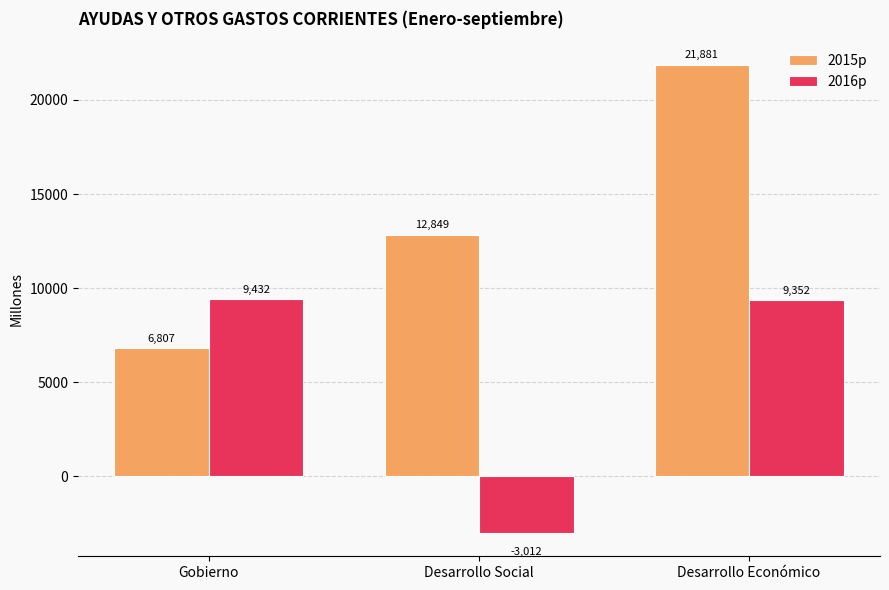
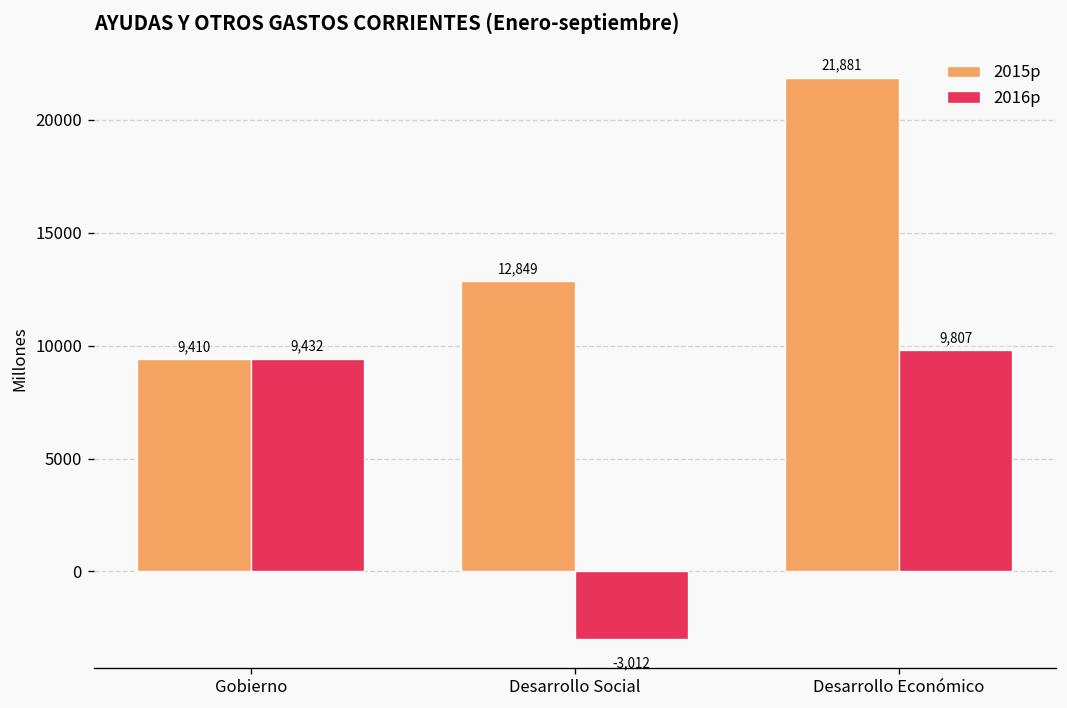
2015p, Gobierno: 6,807 -> 9,410
2016p, Desarrollo Económico: 9,352 -> 9,807
